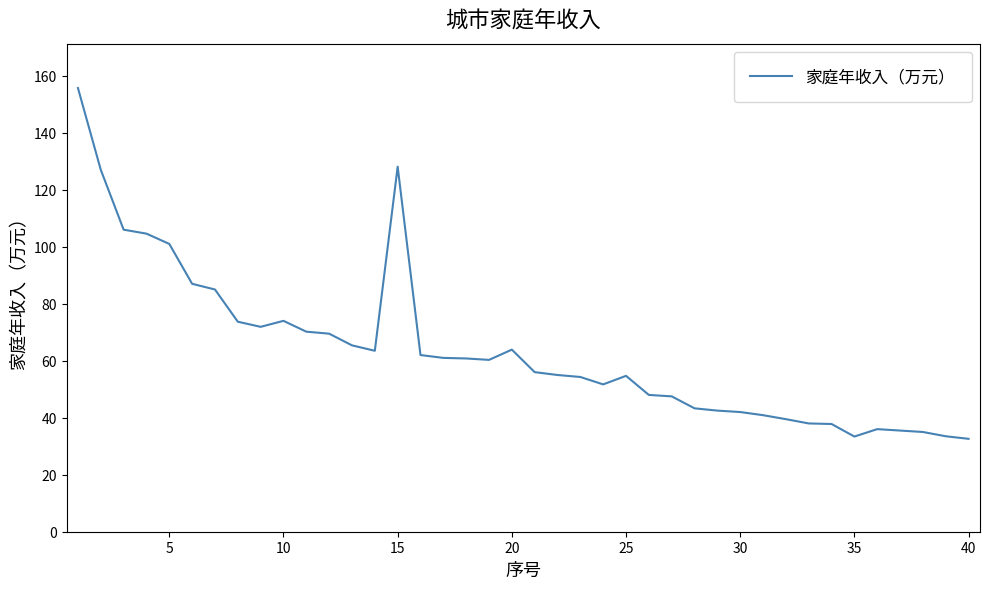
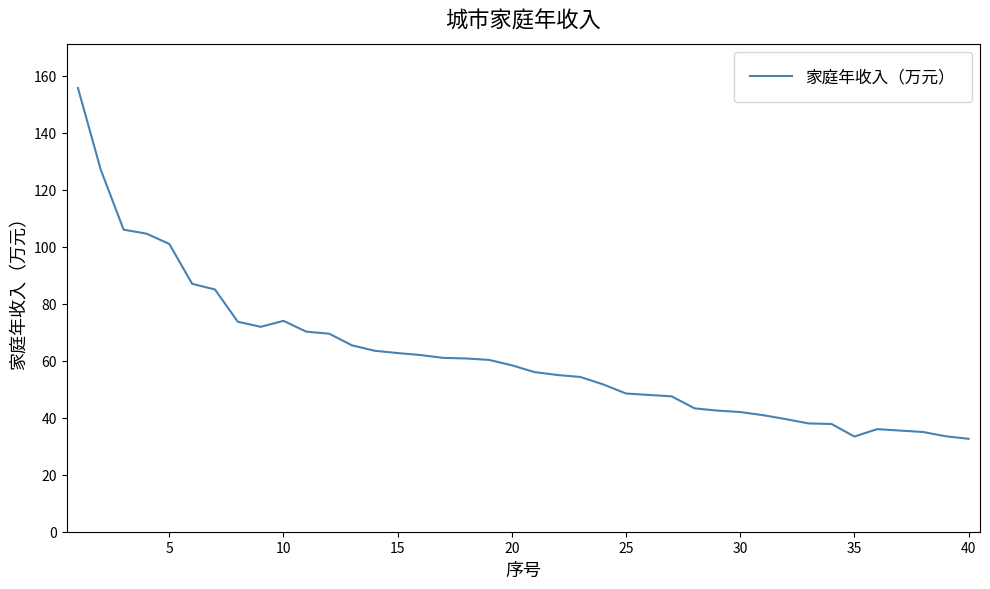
15: 128 -> 63
20: 64 -> 58
25: 55 -> 49
